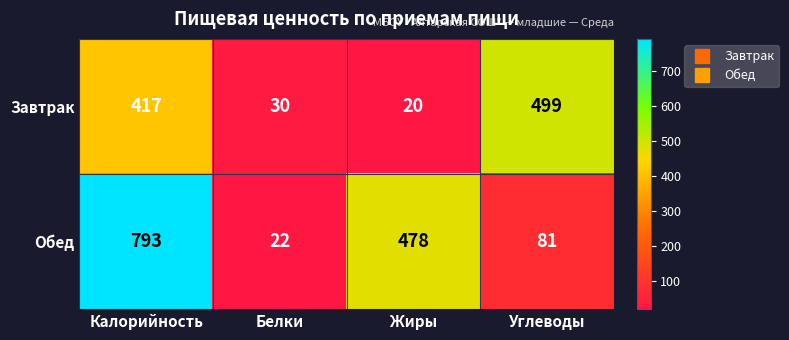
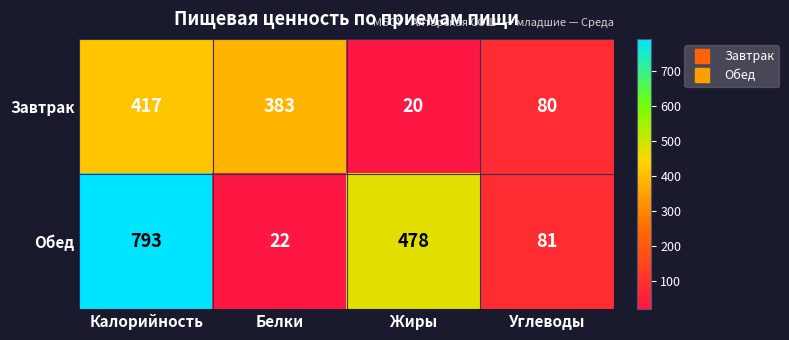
Завтрак, Белки: 30 -> 383
Завтрак, Углеводы: 499 -> 80
